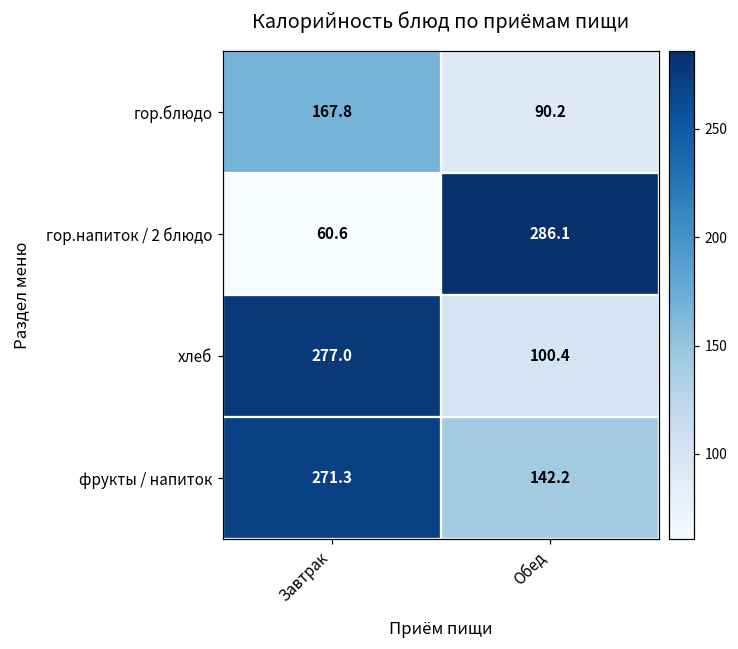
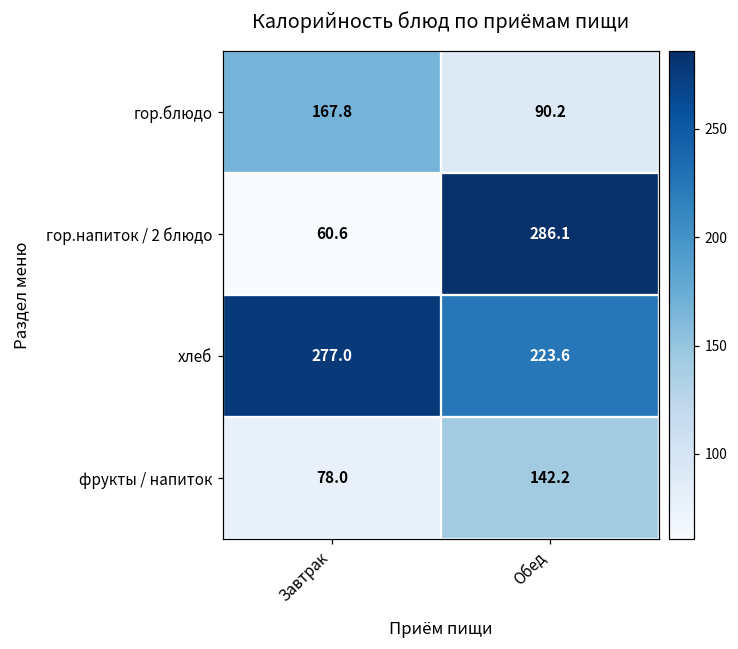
хлеб, Обед: 100.4 -> 223.6
фрукты / напиток, Завтрак: 271.3 -> 78.0
